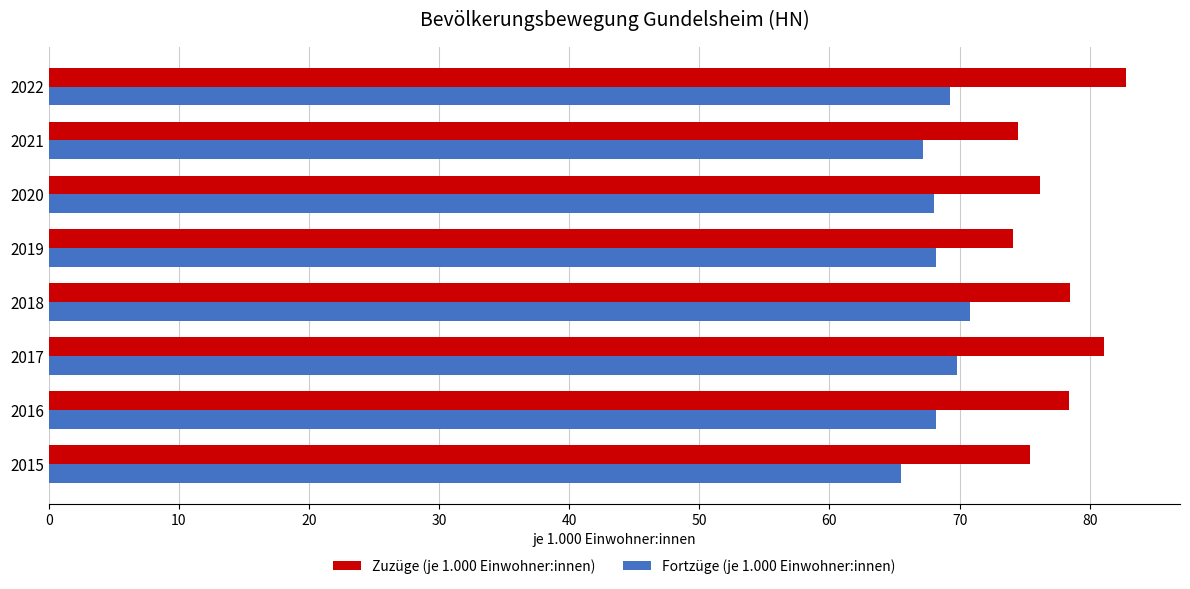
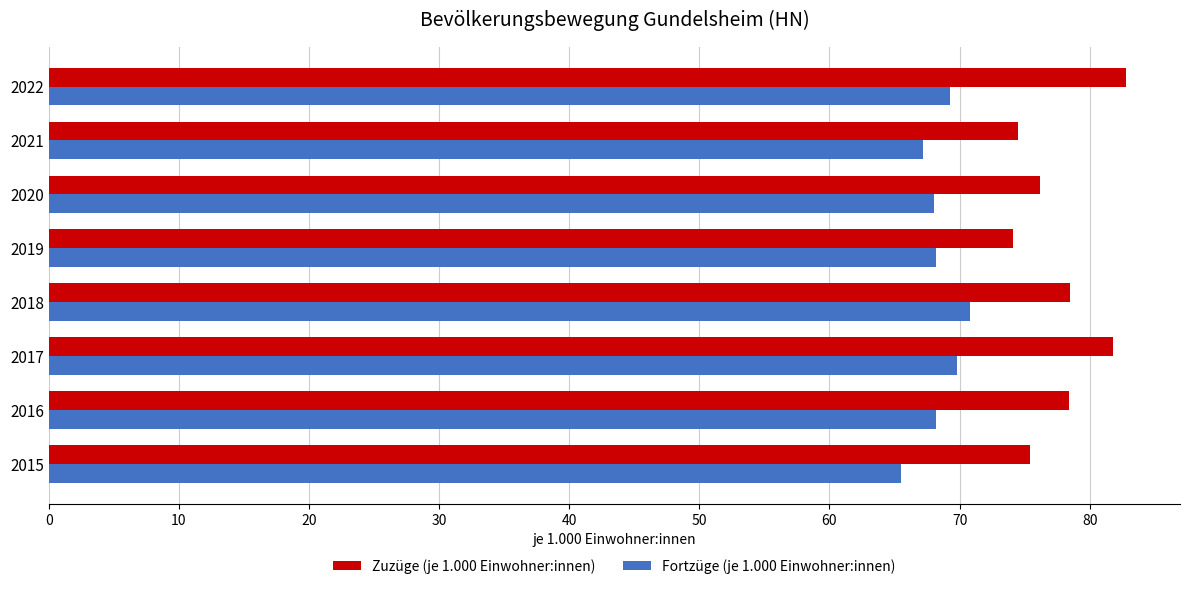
Zuzüge (je 1.000 Einwohner:innen), 2017: 81.1 -> 81.8
